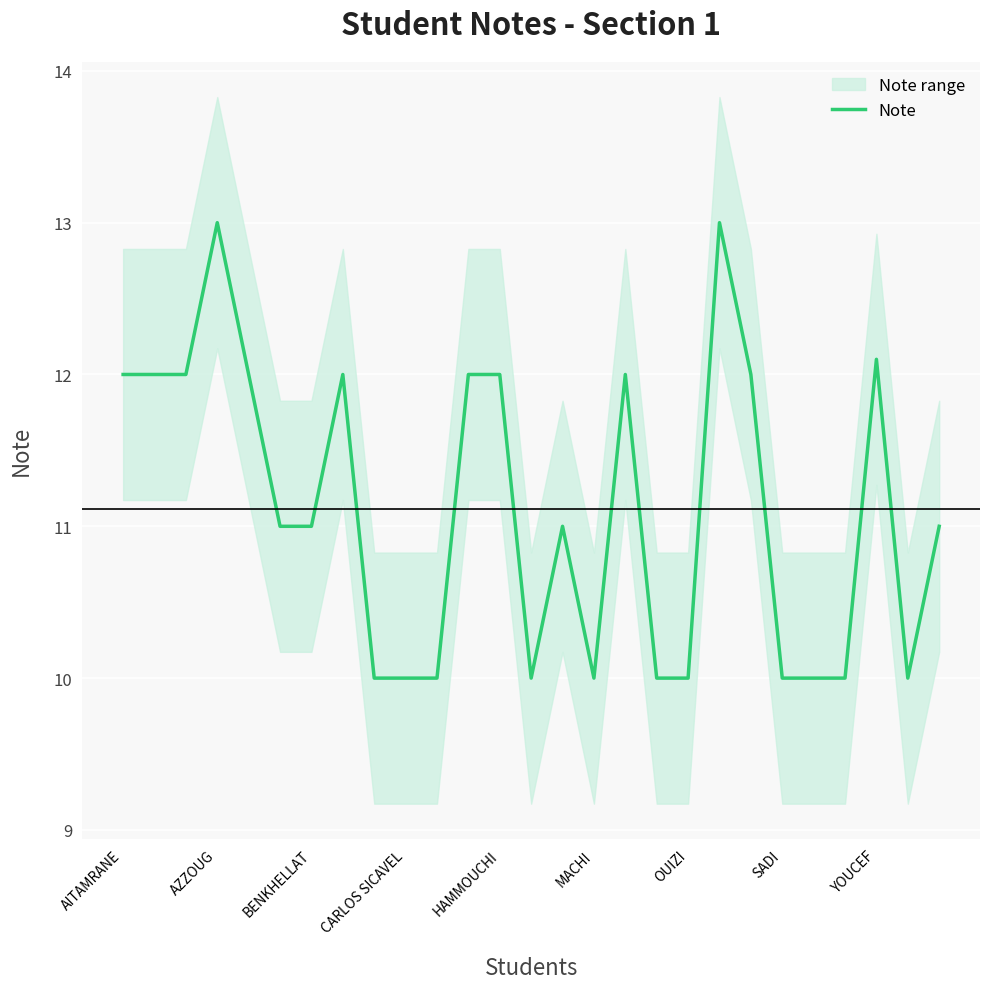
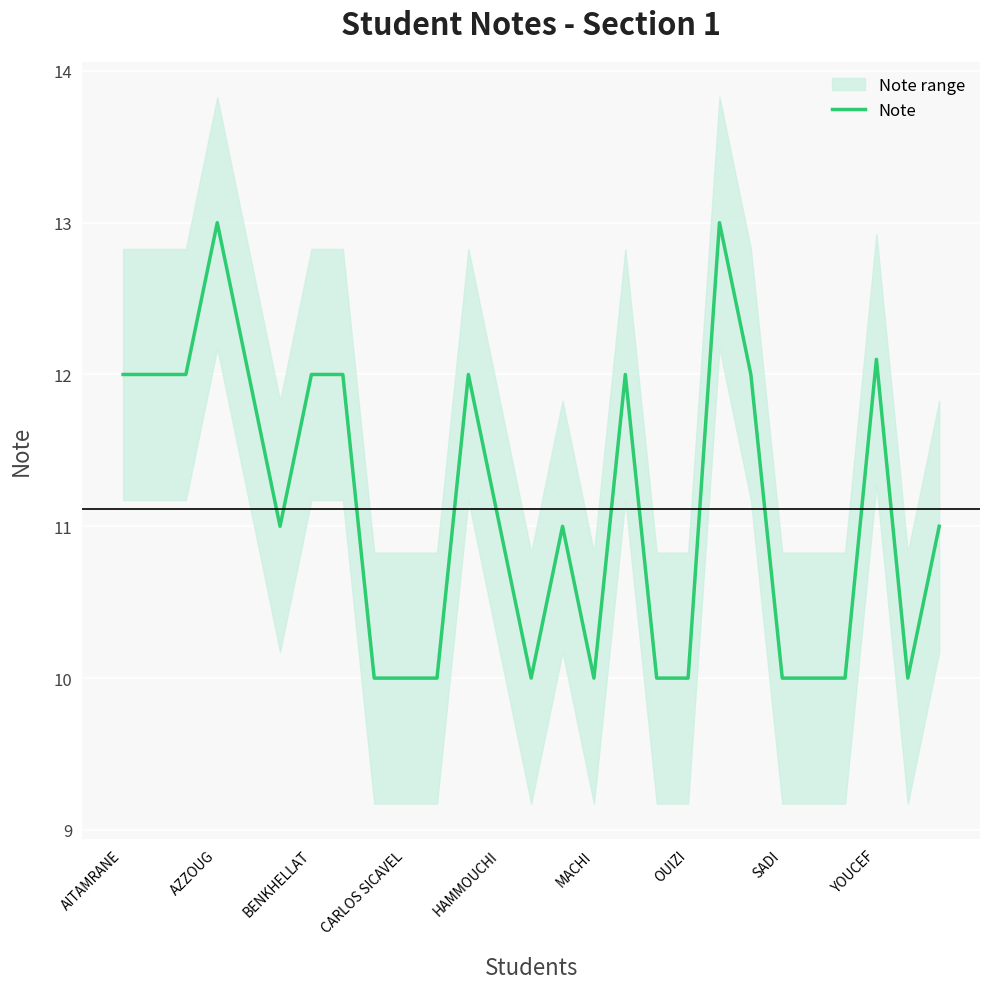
Note, BENKHELLAT: 11 -> 12
Note, HAMMOUCHI: 12 -> 11
